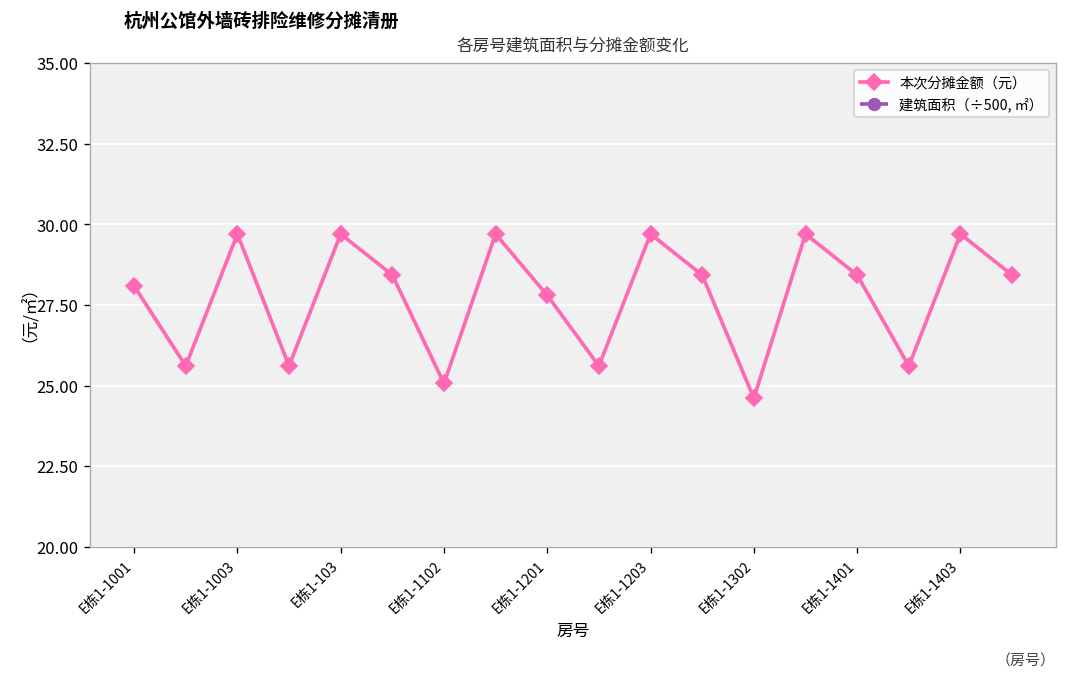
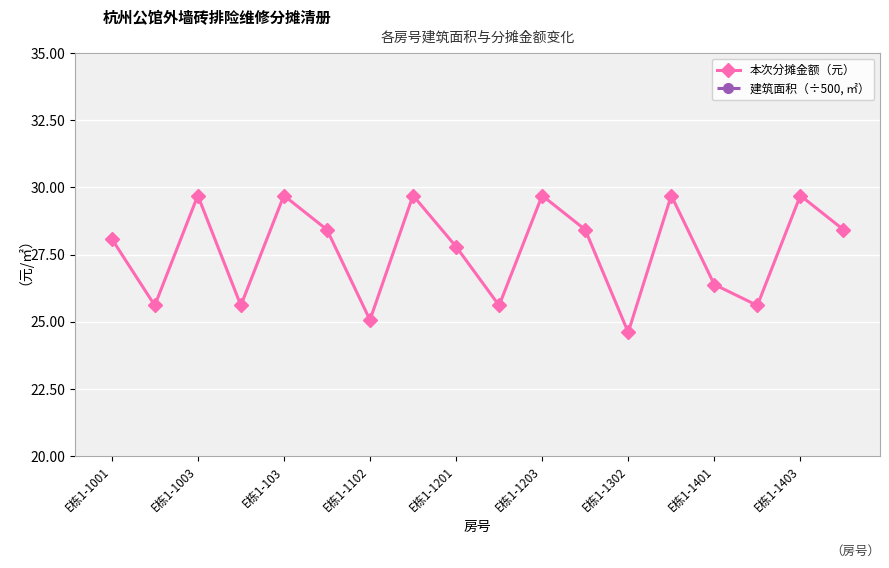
本次分摊金额（元）, E栋1-1401: 28.4 -> 26.4
